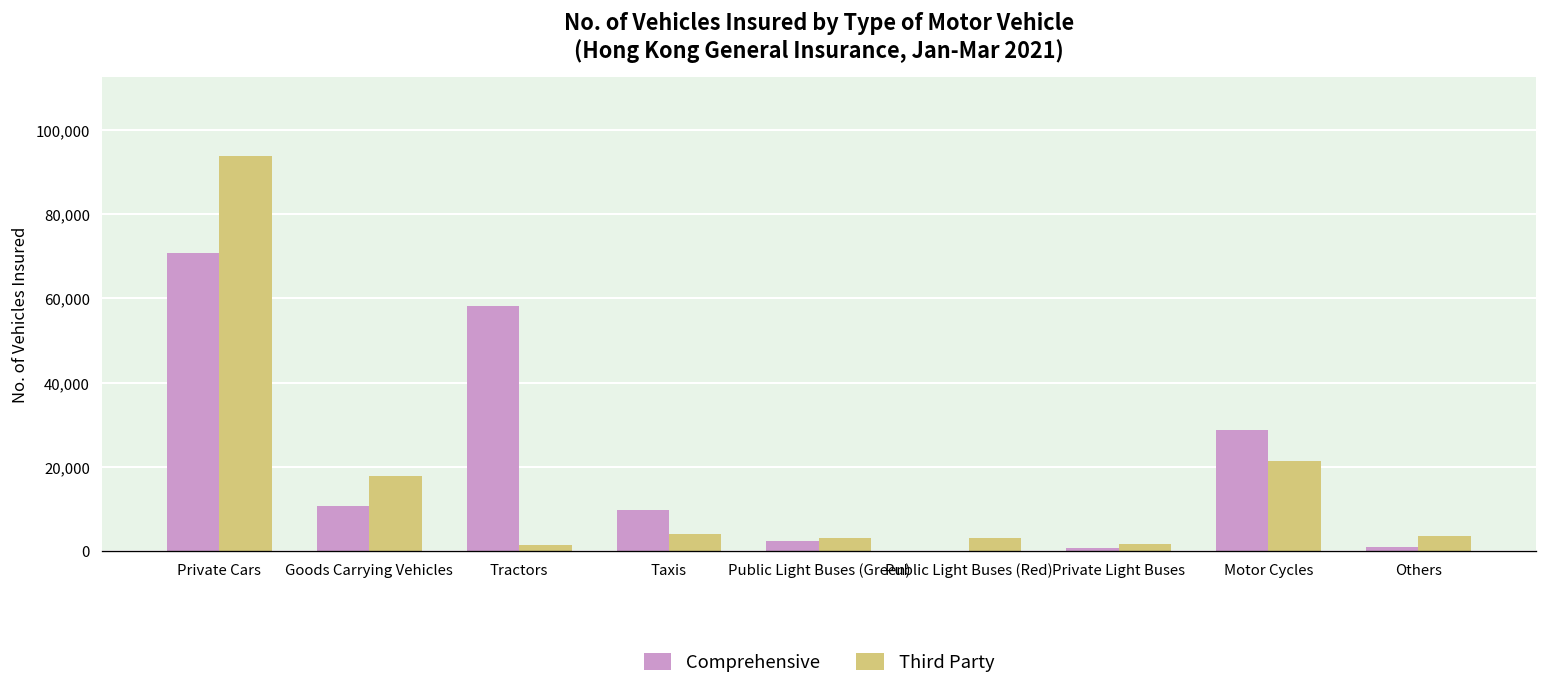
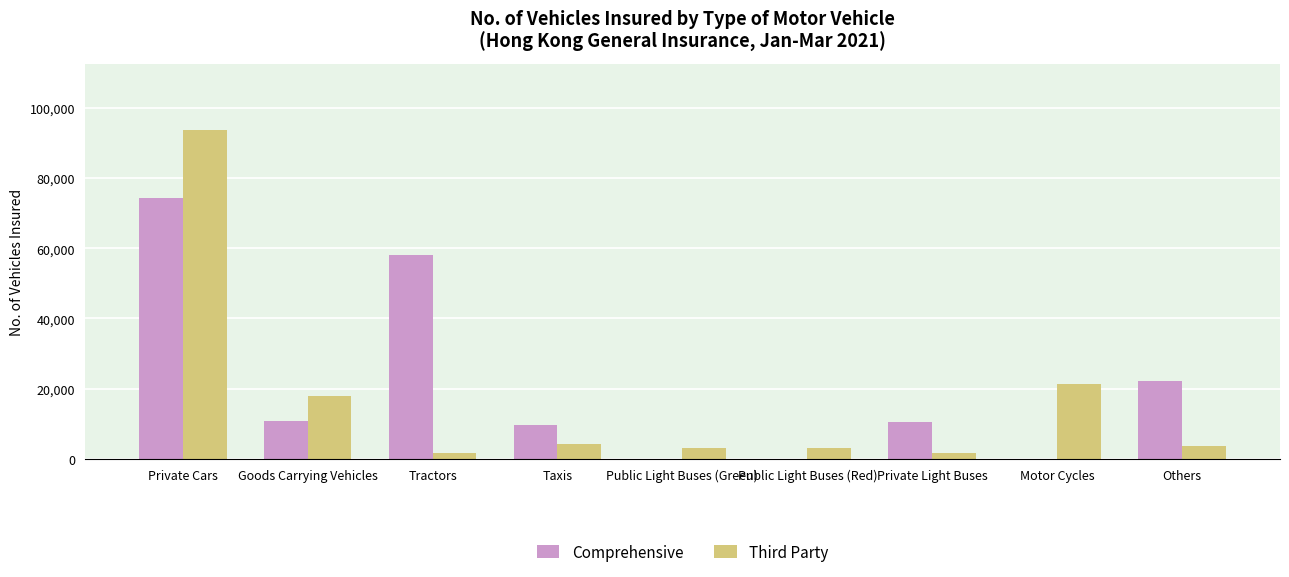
Comprehensive, Private Cars: 71,000 -> 74,000
Comprehensive, Public Light Buses (Green): 2,000 -> 0
Comprehensive, Private Light Buses: 1,000 -> 11,000
Comprehensive, Motor Cycles: 29,000 -> 0
Comprehensive, Others: 1,000 -> 22,000
